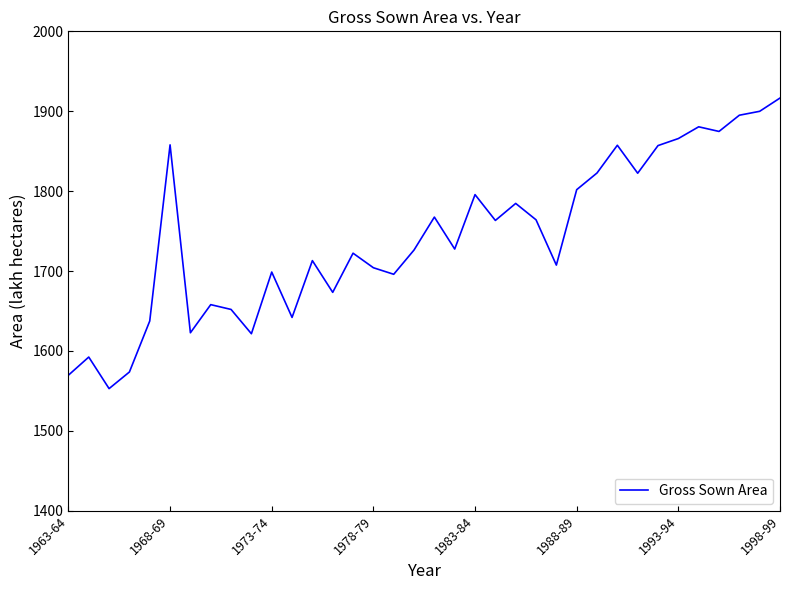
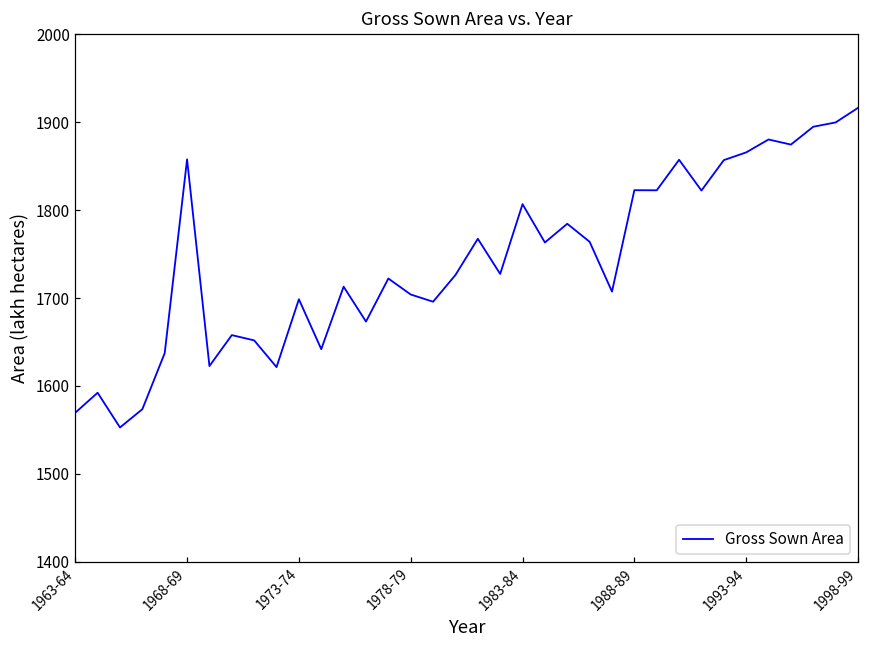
1983-84: 1800 -> 1810
1988-89: 1800 -> 1820
